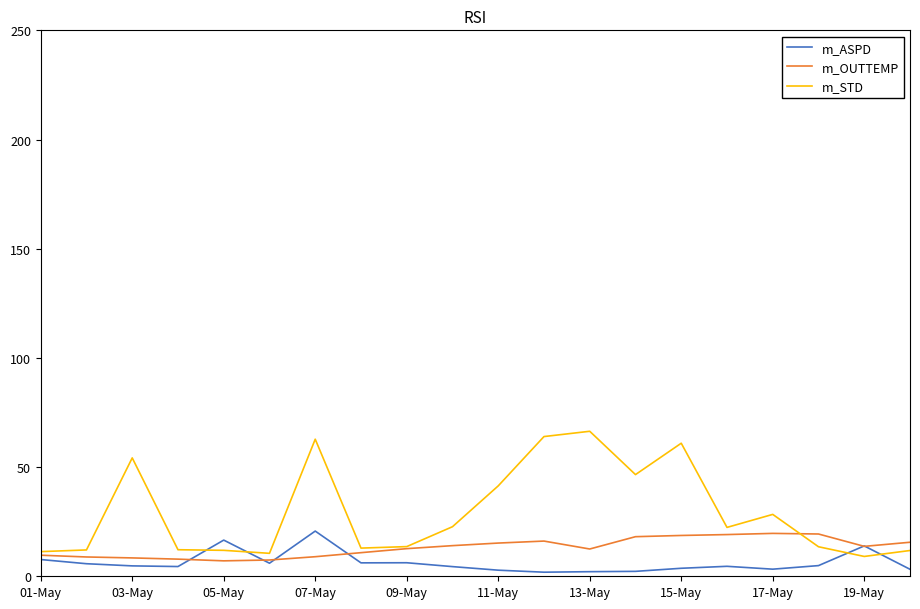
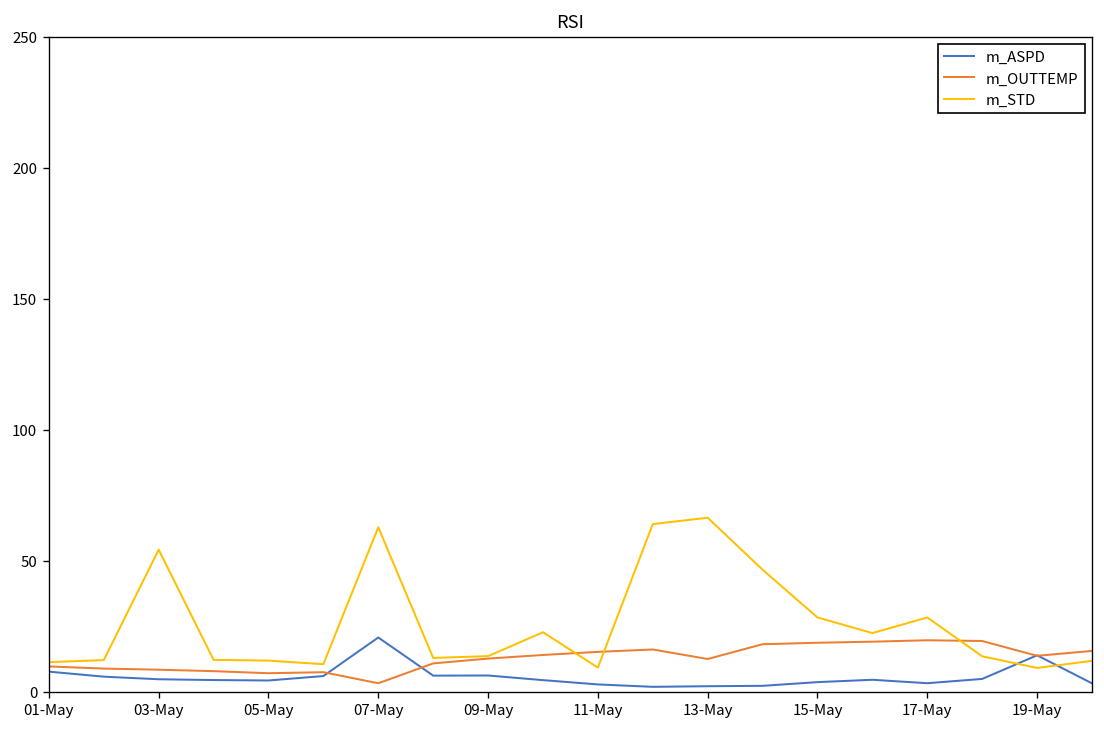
m_ASPD, 05-May: 17 -> 4
m_OUTTEMP, 07-May: 9 -> 3
m_STD, 11-May: 41 -> 9
m_STD, 15-May: 61 -> 28
